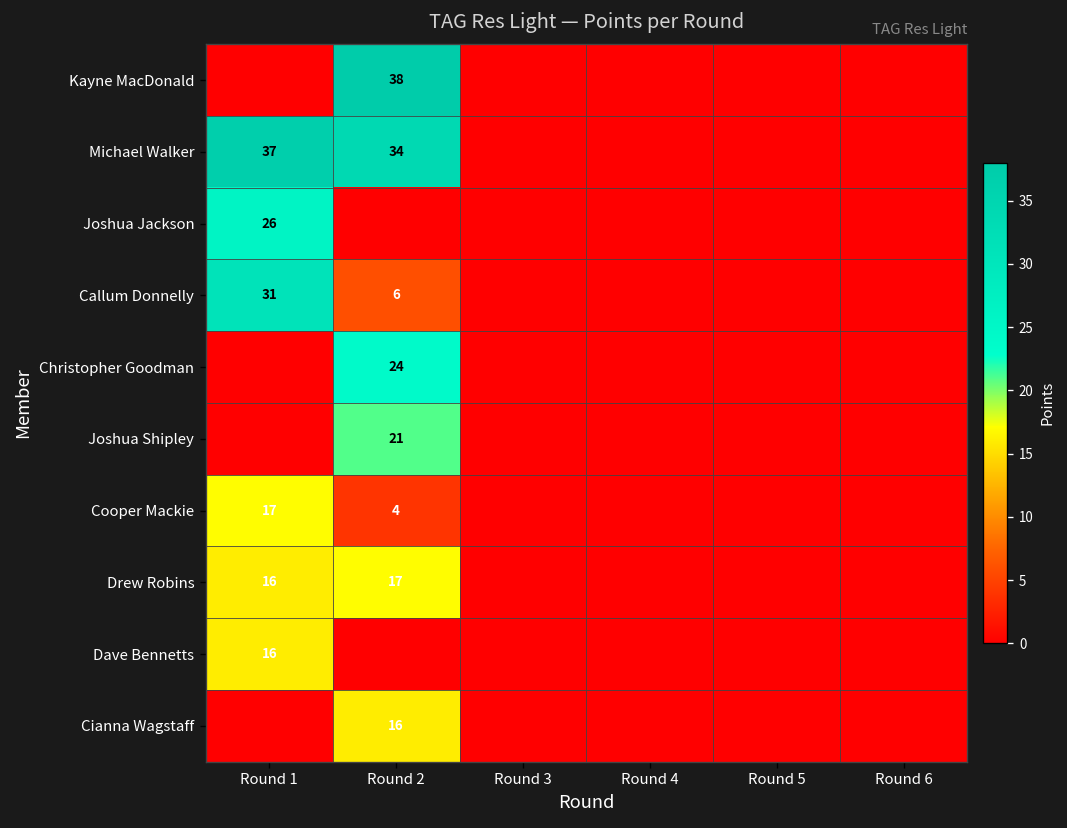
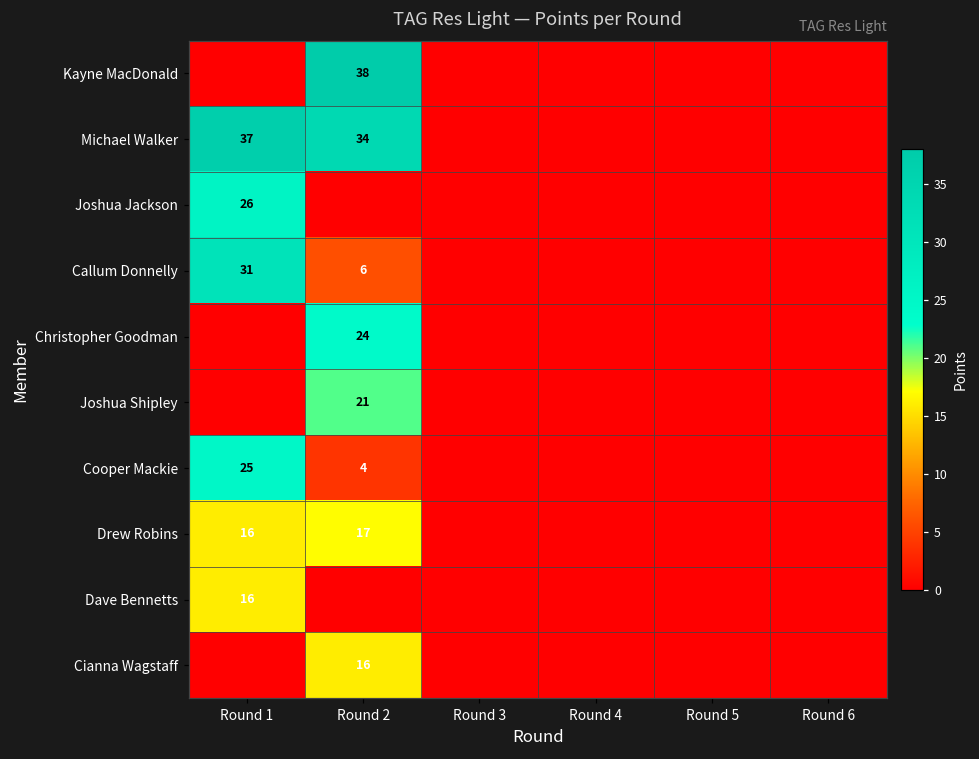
Cooper Mackie, Round 1: 17 -> 25
